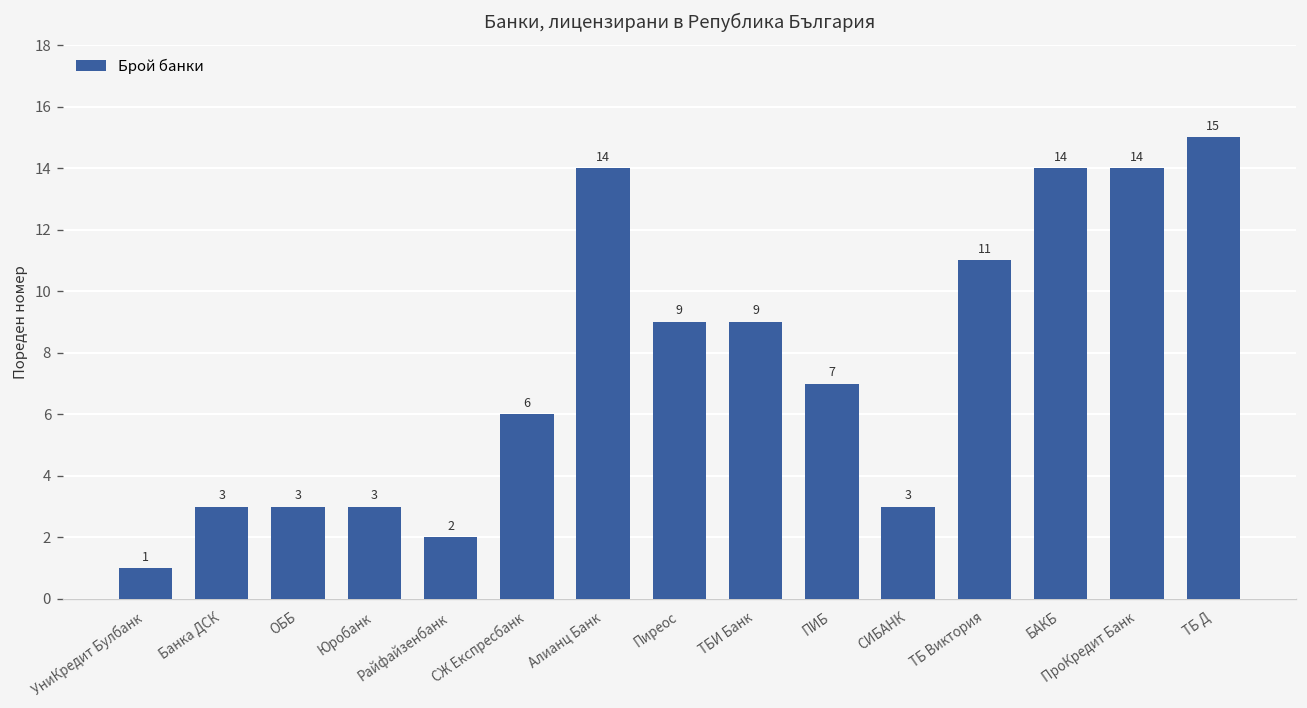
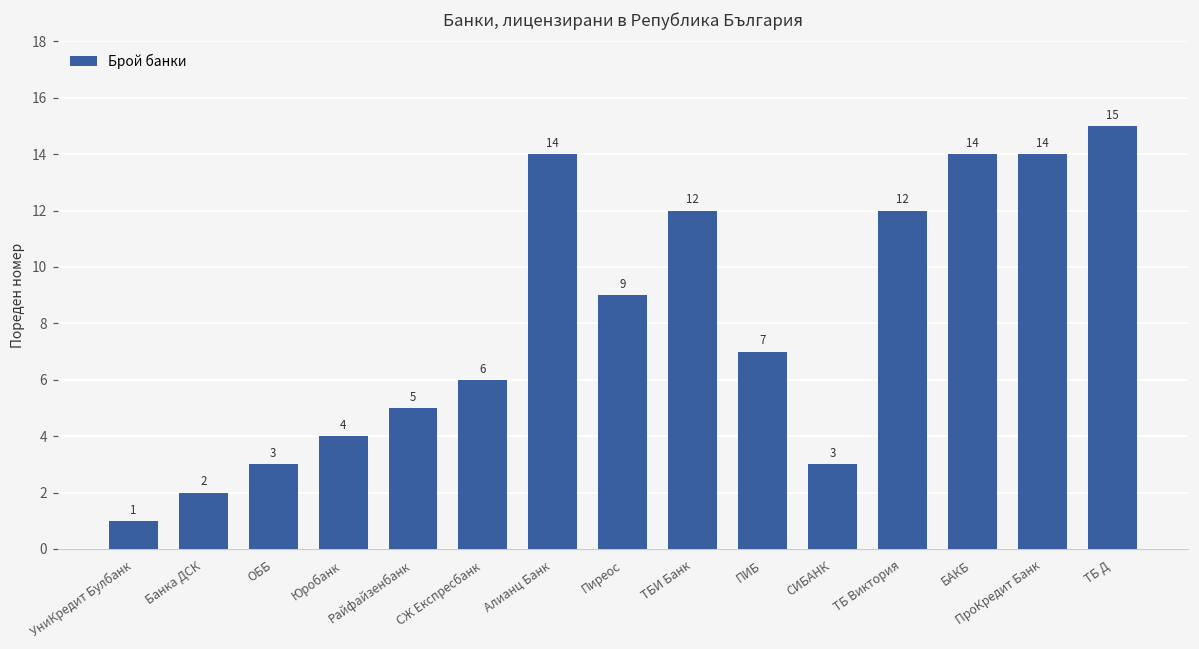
Банка ДСК: 3 -> 2
Юробанк: 3 -> 4
Райфайзенбанк: 2 -> 5
ТБИ Банк: 9 -> 12
ТБ Виктория: 11 -> 12
